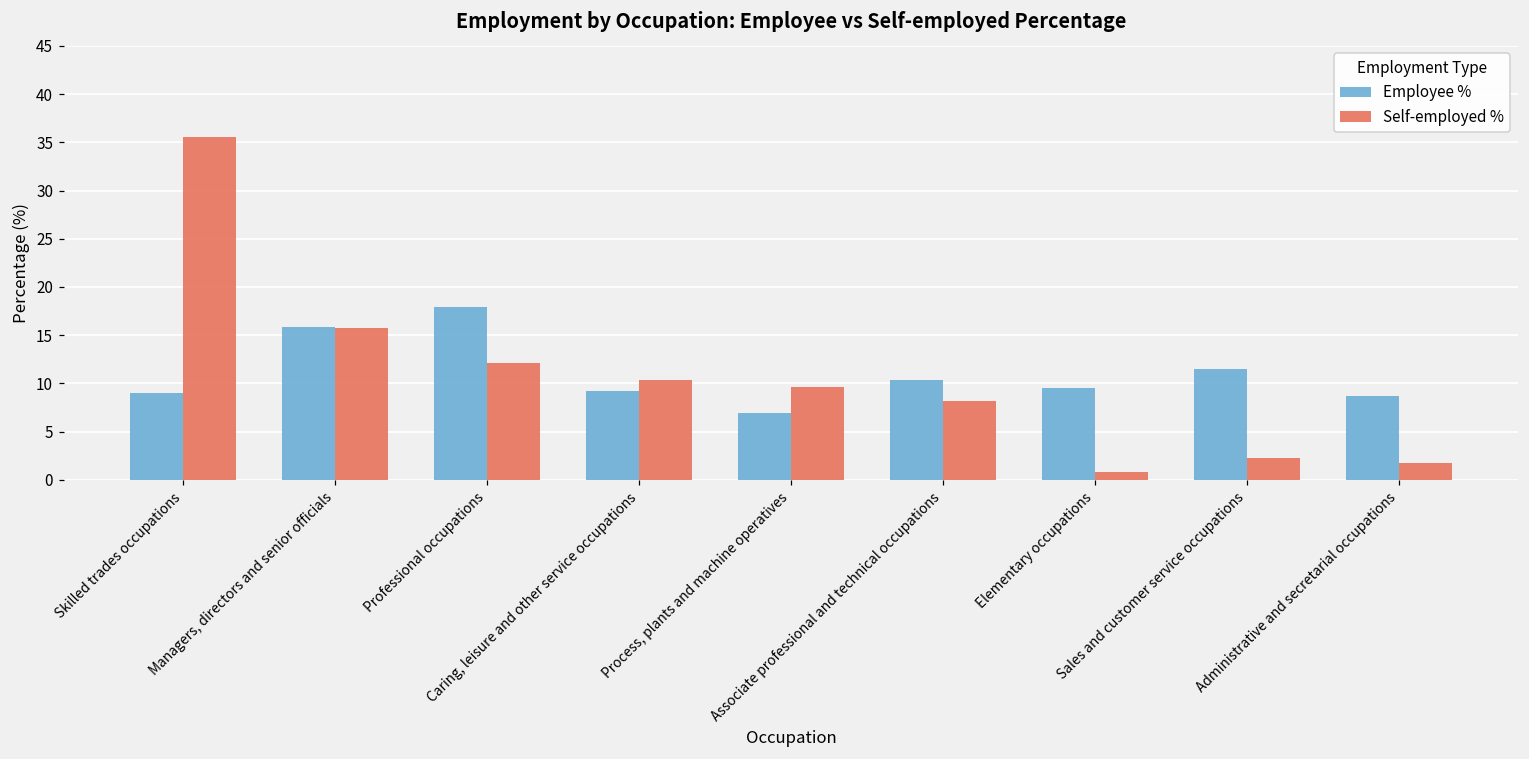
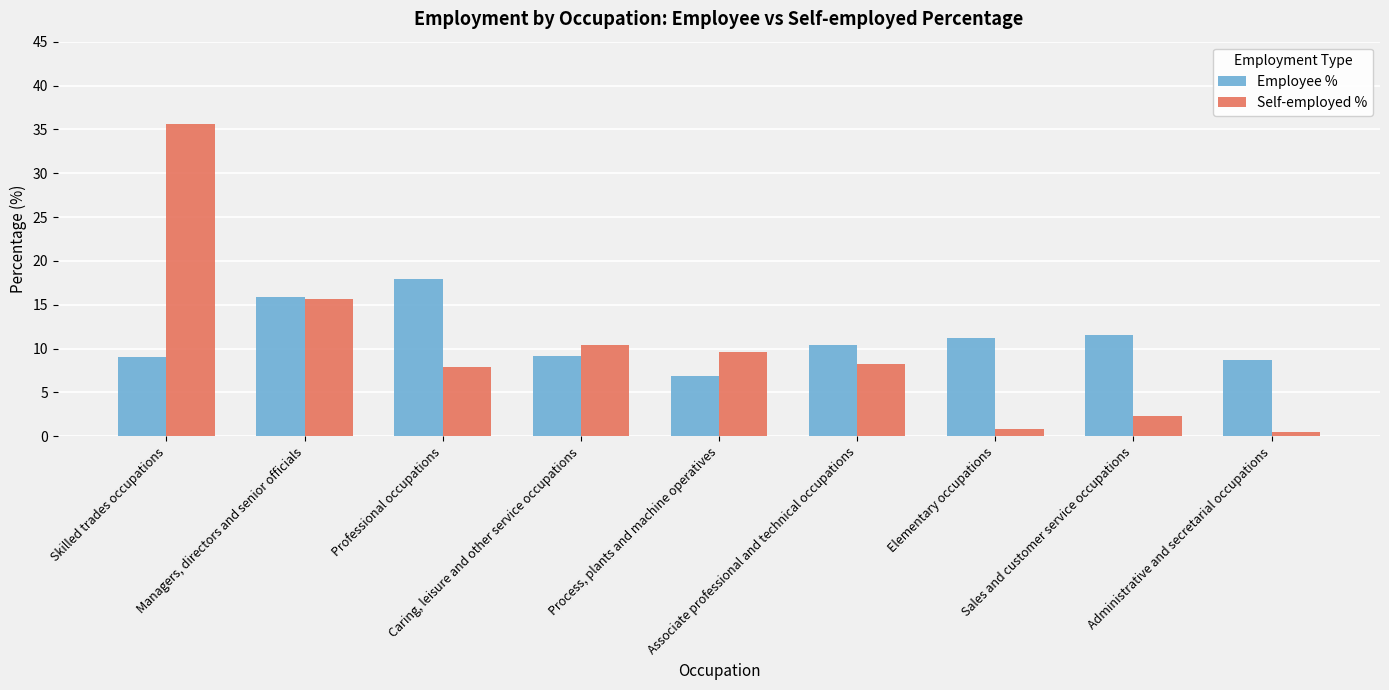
Self-employed %, Professional occupations: 12 -> 8
Employee %, Elementary occupations: 10 -> 11
Self-employed %, Administrative and secretarial occupations: 2 -> 1
